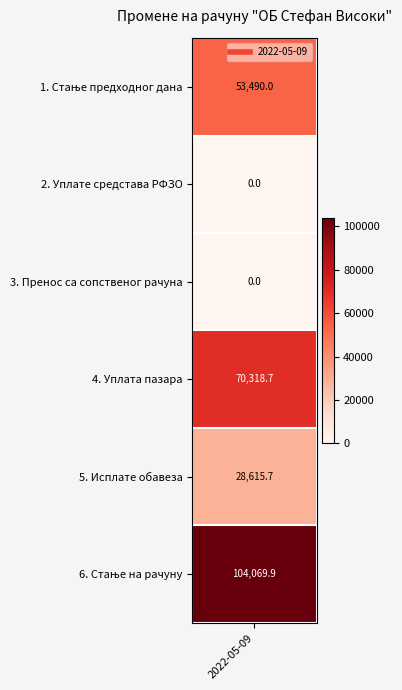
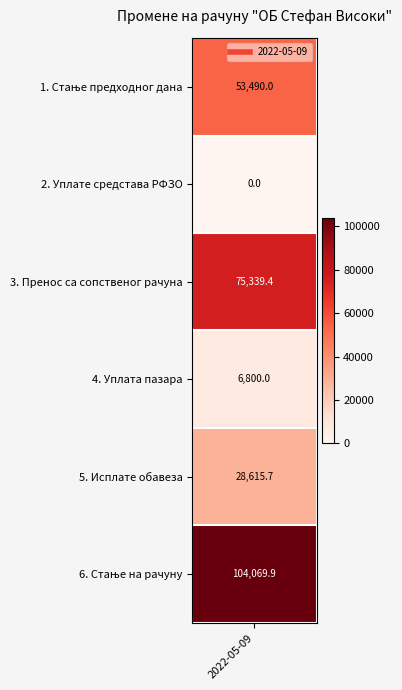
3. Пренос са сопственог рачуна, 2022-05-09: 0.0 -> 75,339.4
4. Уплата пазара, 2022-05-09: 70,318.7 -> 6,800.0
